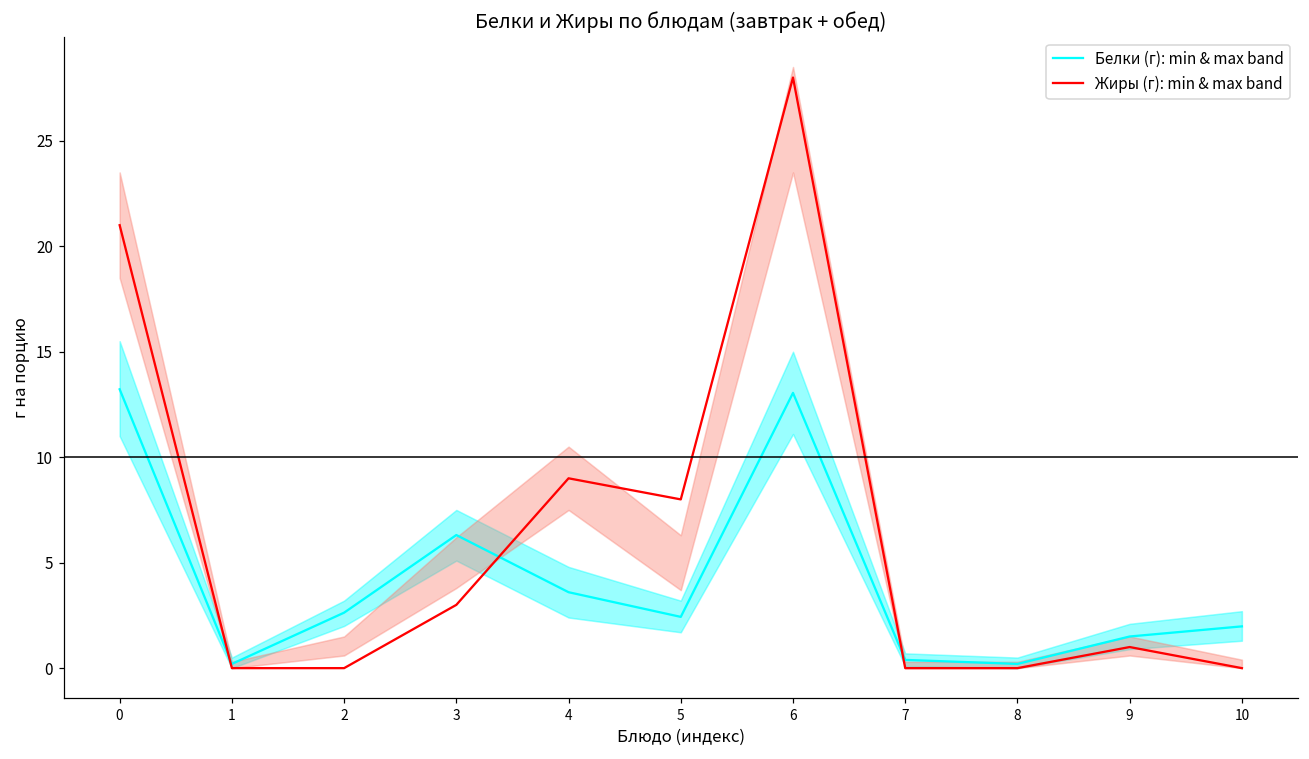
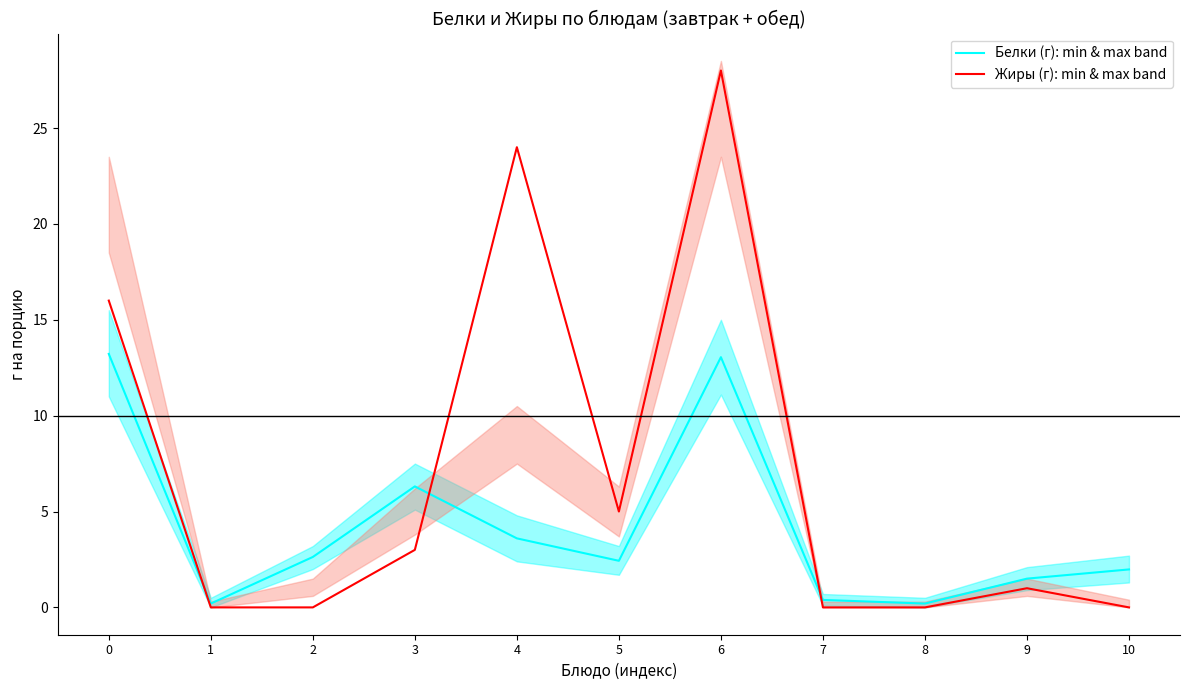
Жиры (г): min & max band, 0: 21 -> 16
Жиры (г): min & max band, 4: 9 -> 24
Жиры (г): min & max band, 5: 8 -> 5
